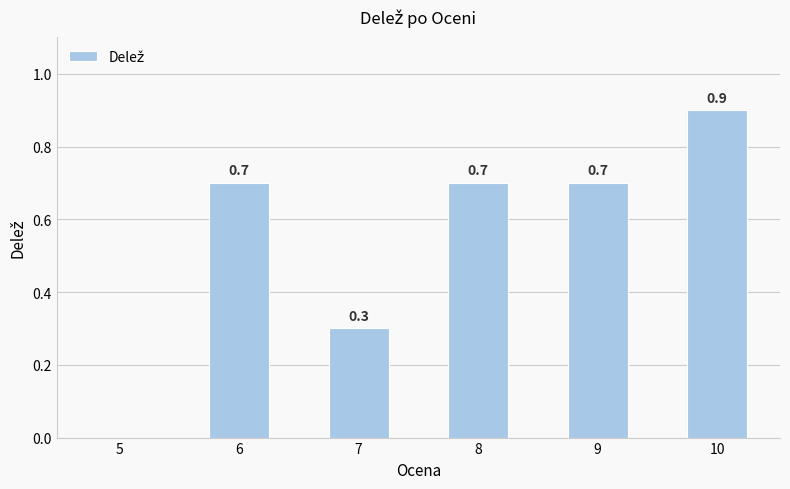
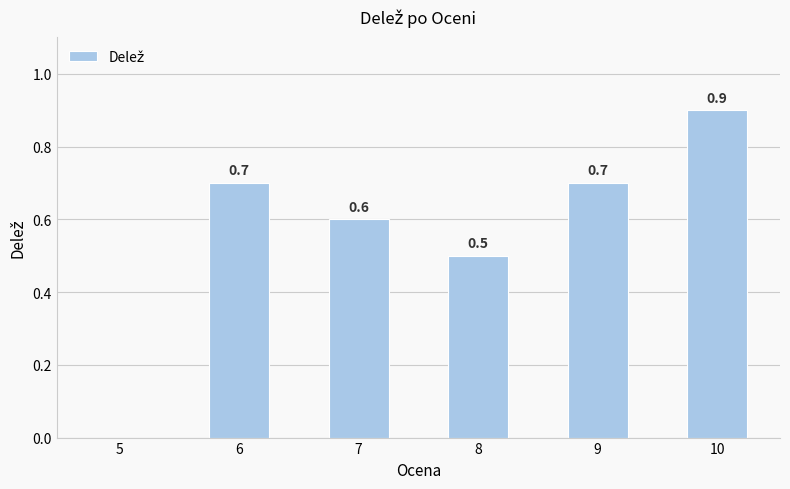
7: 0.3 -> 0.6
8: 0.7 -> 0.5
